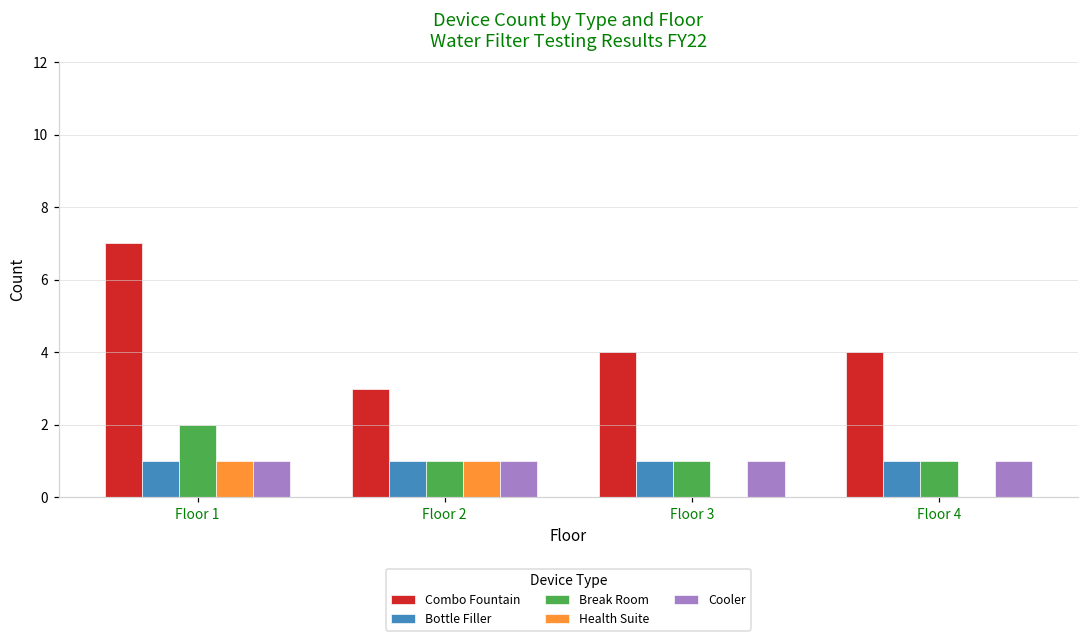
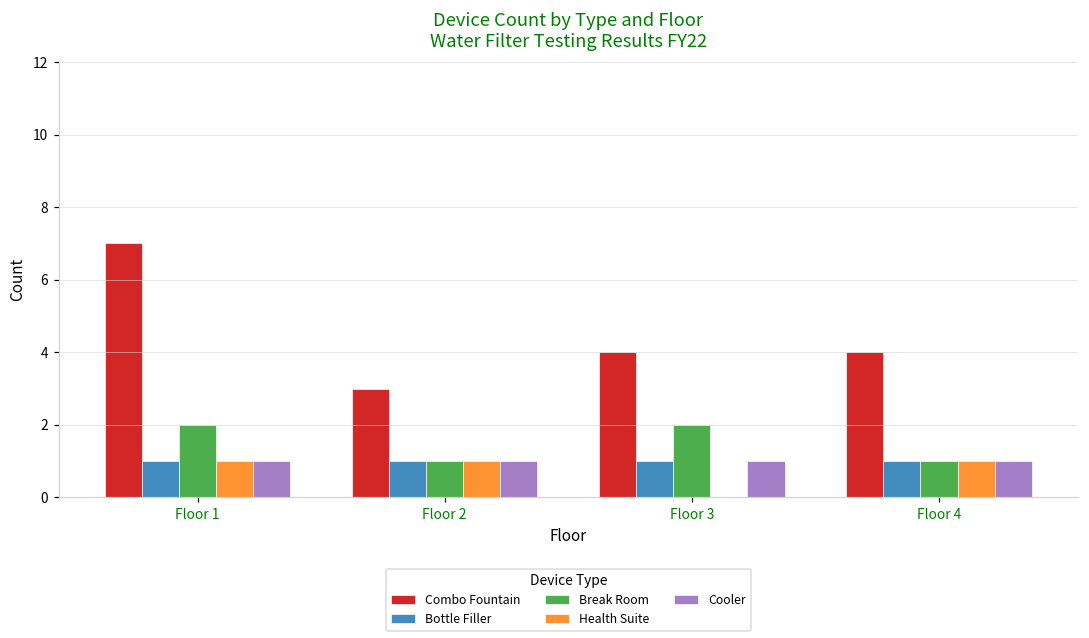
Break Room, Floor 3: 1 -> 2
Health Suite, Floor 4: 0 -> 1
